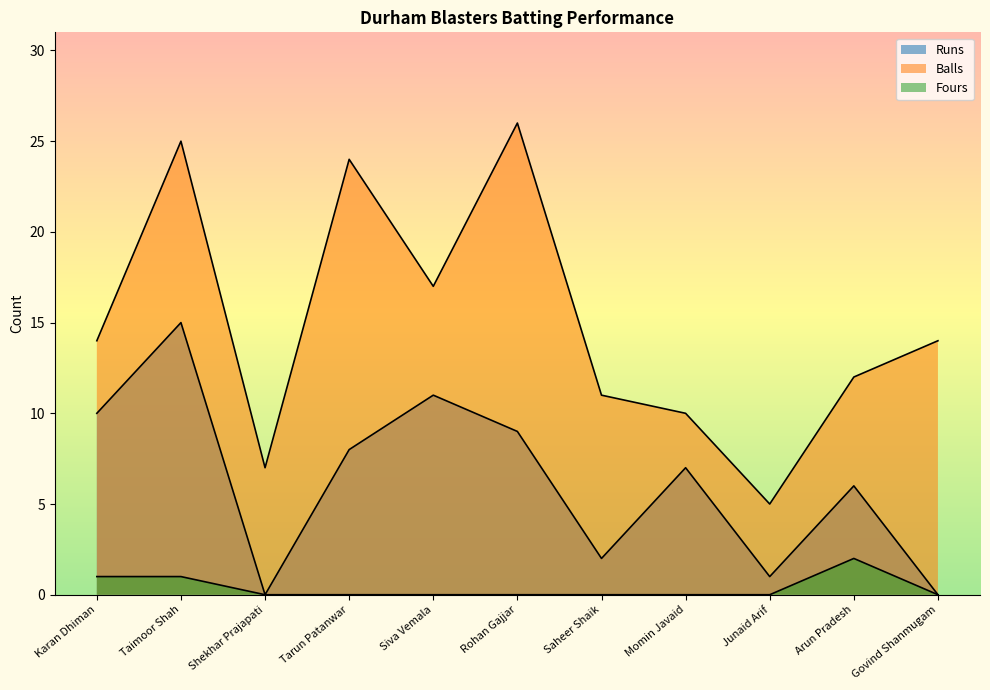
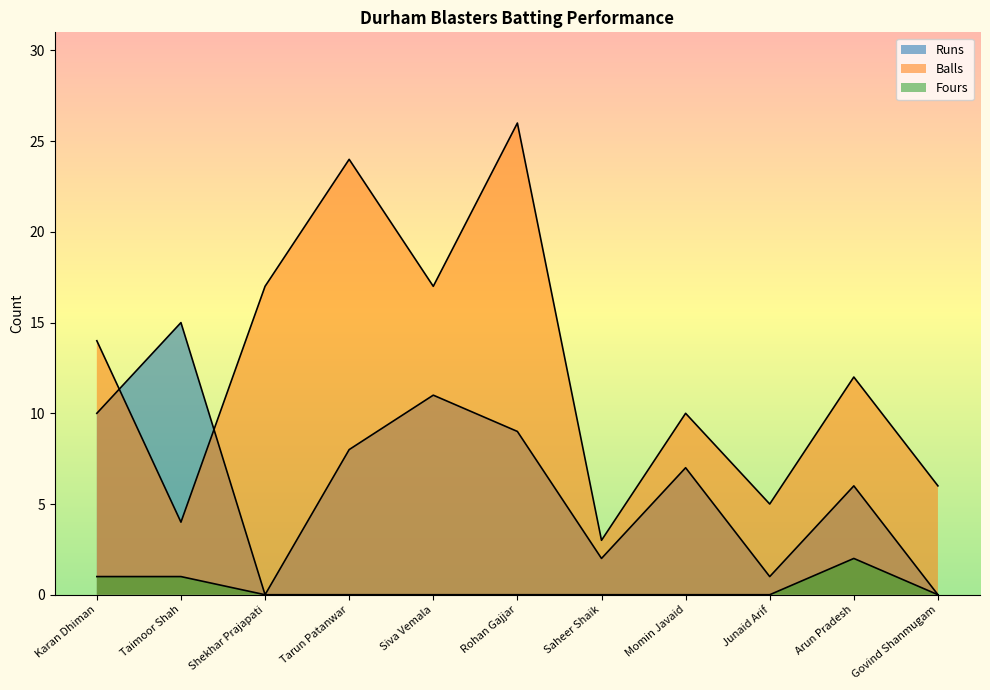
Balls, Taimoor Shah: 25 -> 4
Balls, Shekhar Prajapati: 7 -> 17
Balls, Saheer Shaik: 11 -> 3
Balls, Govind Shanmugam: 14 -> 6
